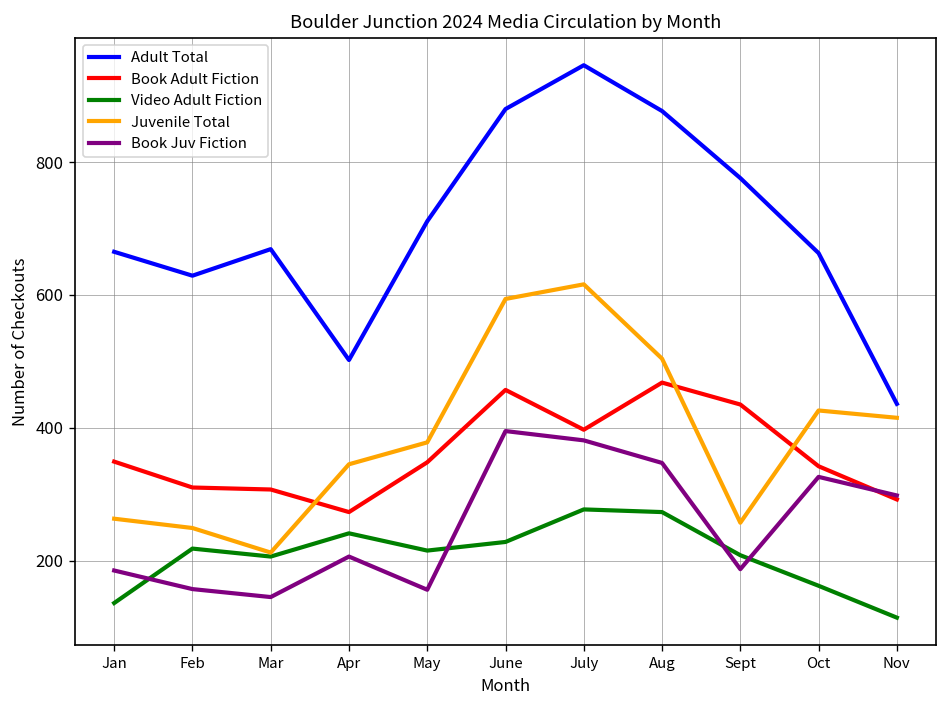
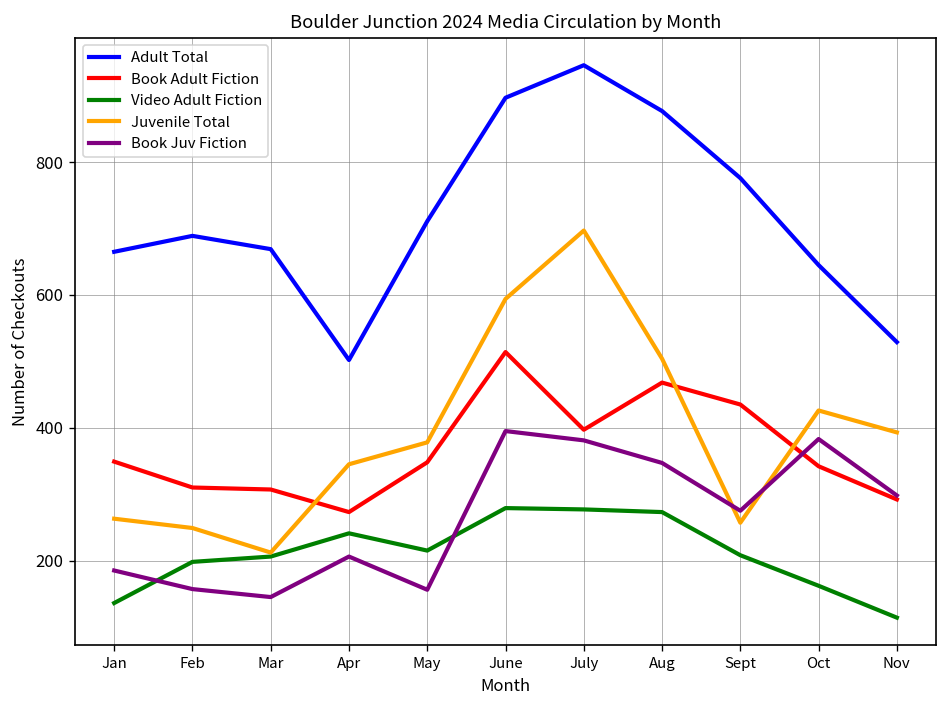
Adult Total, Feb: 630 -> 690
Video Adult Fiction, Feb: 220 -> 200
Adult Total, June: 880 -> 900
Book Adult Fiction, June: 460 -> 510
Video Adult Fiction, June: 230 -> 280
Juvenile Total, July: 620 -> 700
Book Juv Fiction, Sept: 190 -> 280
Adult Total, Oct: 660 -> 650
Book Juv Fiction, Oct: 330 -> 380
Adult Total, Nov: 440 -> 530
Juvenile Total, Nov: 420 -> 390
